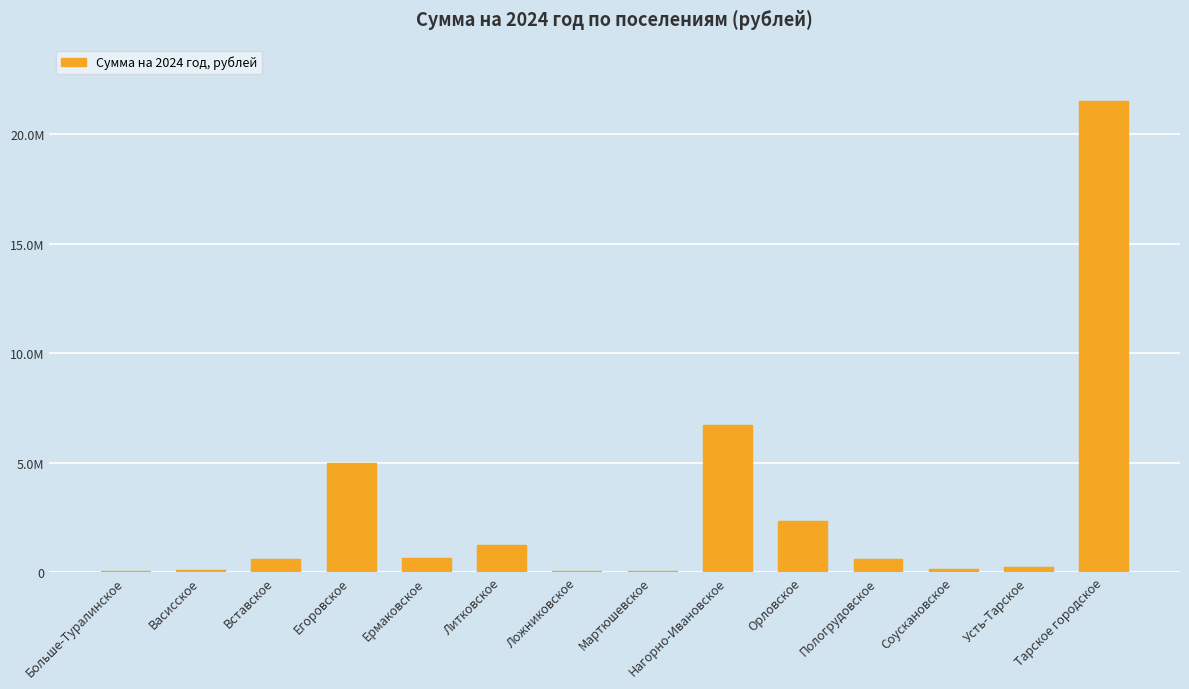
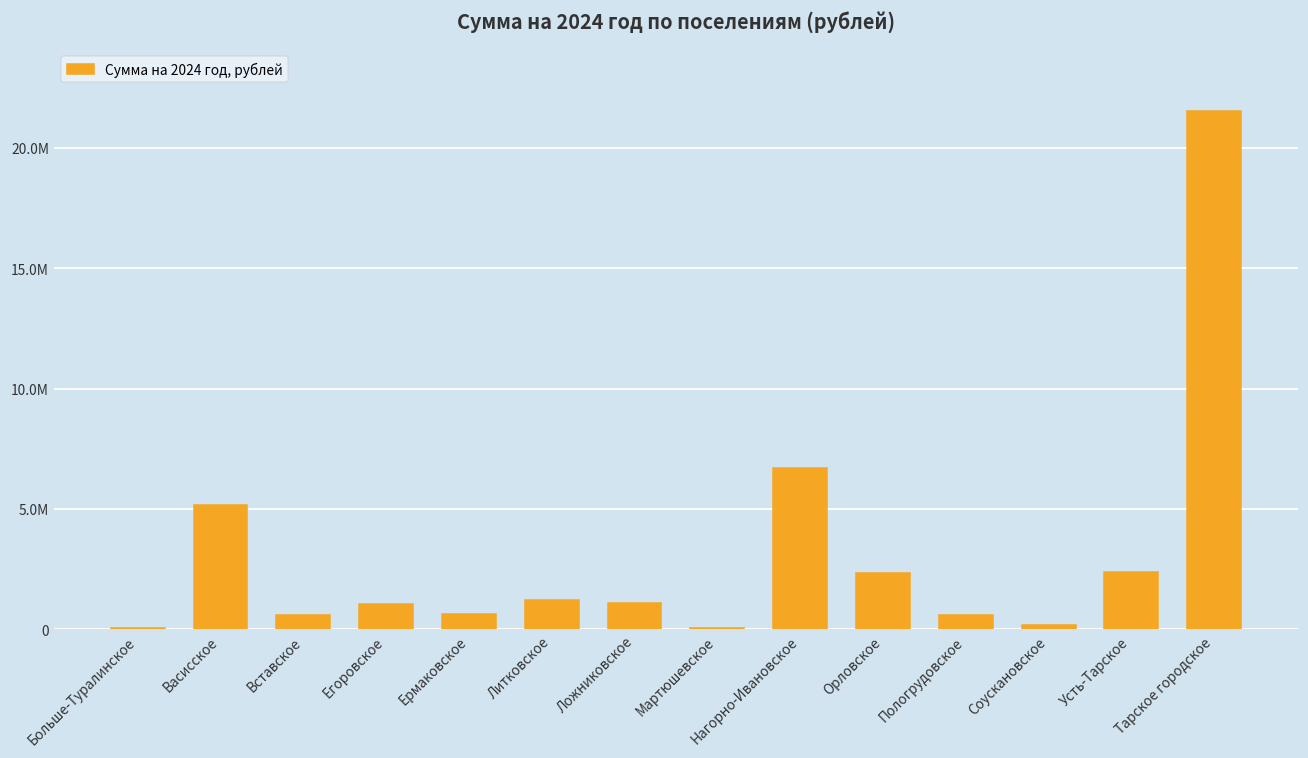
Васисское: 100000 -> 5200000
Егоровское: 5000000 -> 1000000
Ложниковское: 100000 -> 1100000
Усть-Тарское: 200000 -> 2400000
